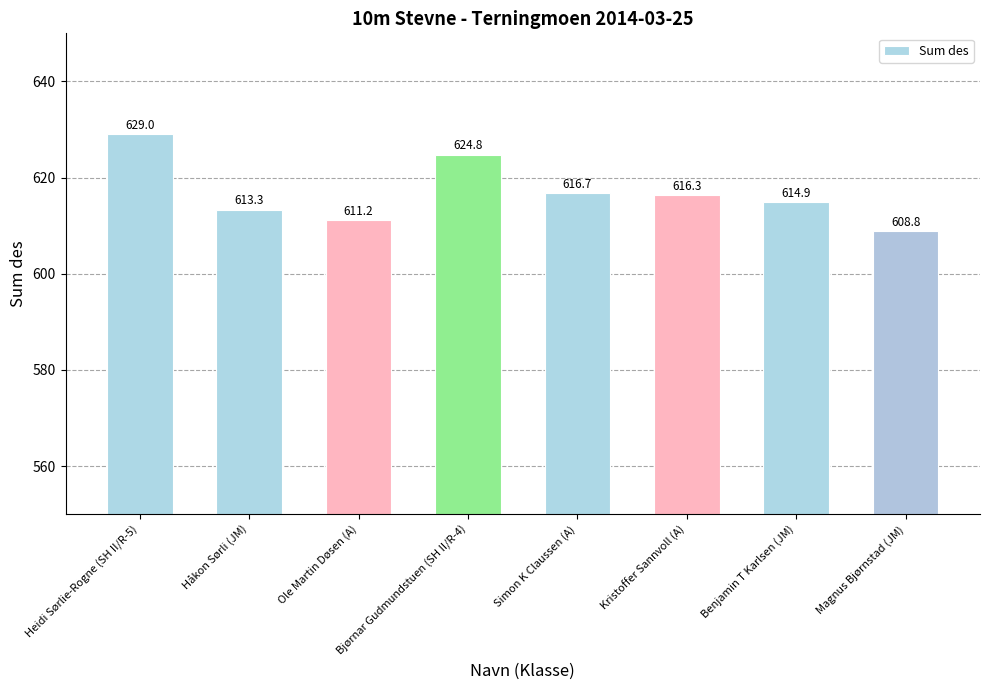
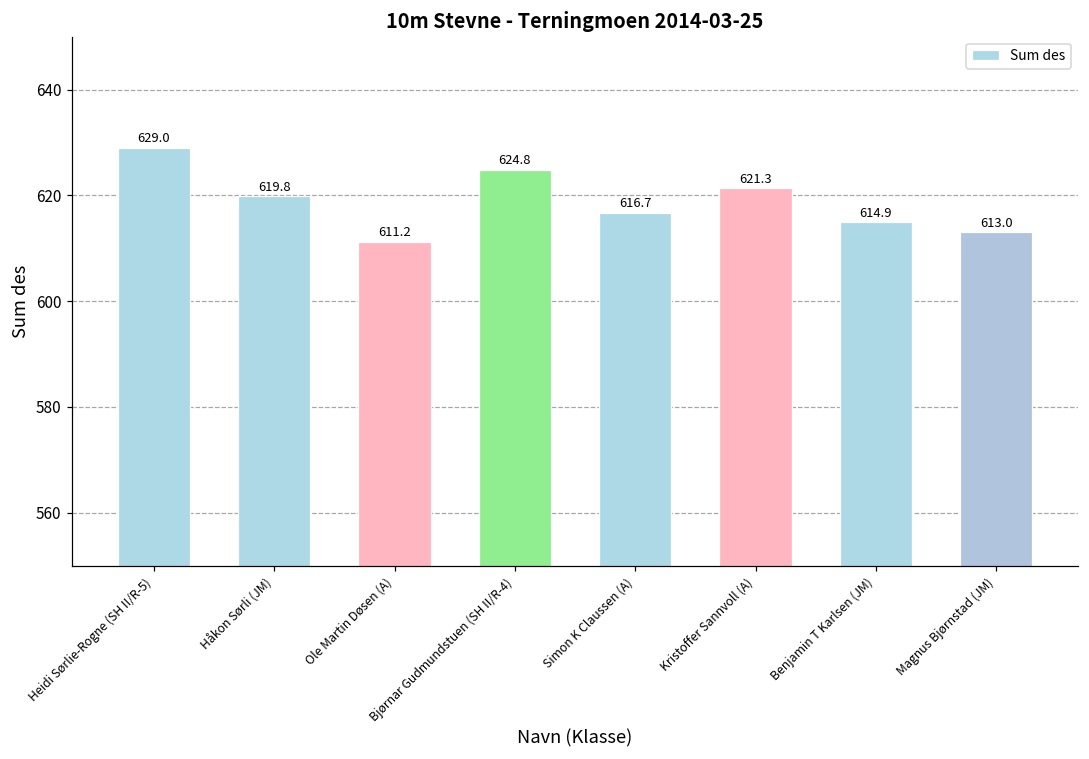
Håkon Sørli (JM): 613.3 -> 619.8
Kristoffer Sannvoll (A): 616.3 -> 621.3
Magnus Bjørnstad (JM): 608.8 -> 613.0
